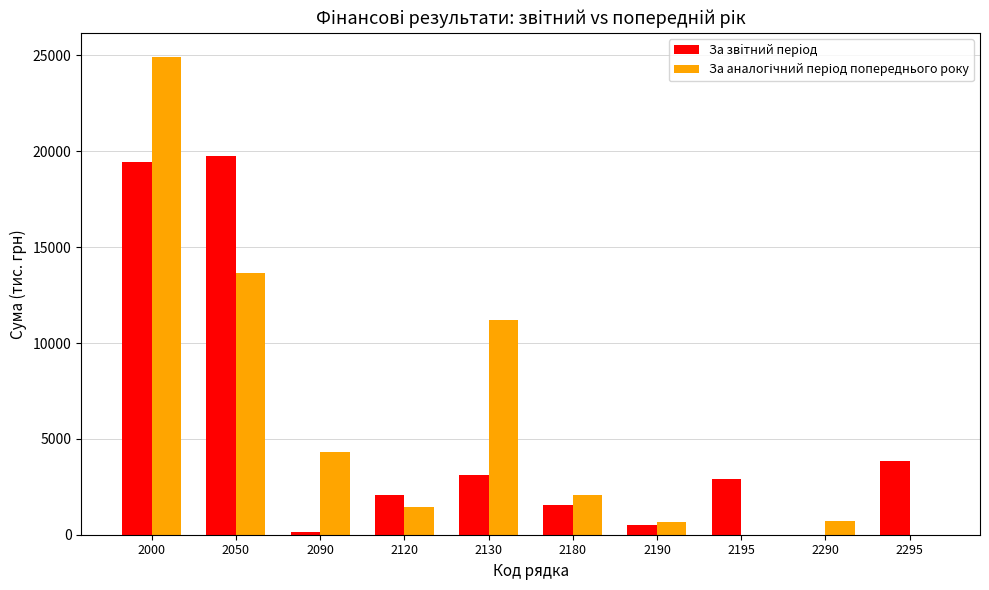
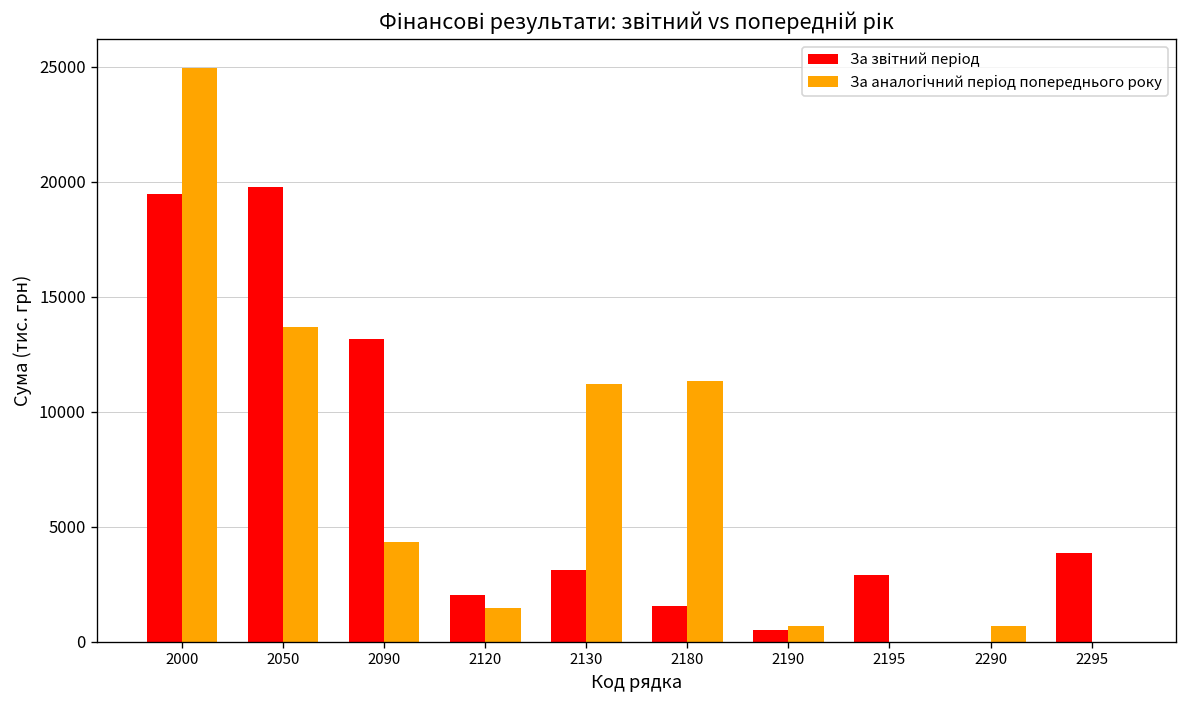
За звiтний перiод, 2090: 100 -> 13100
За аналогічний період попереднього року, 2180: 2100 -> 11300
